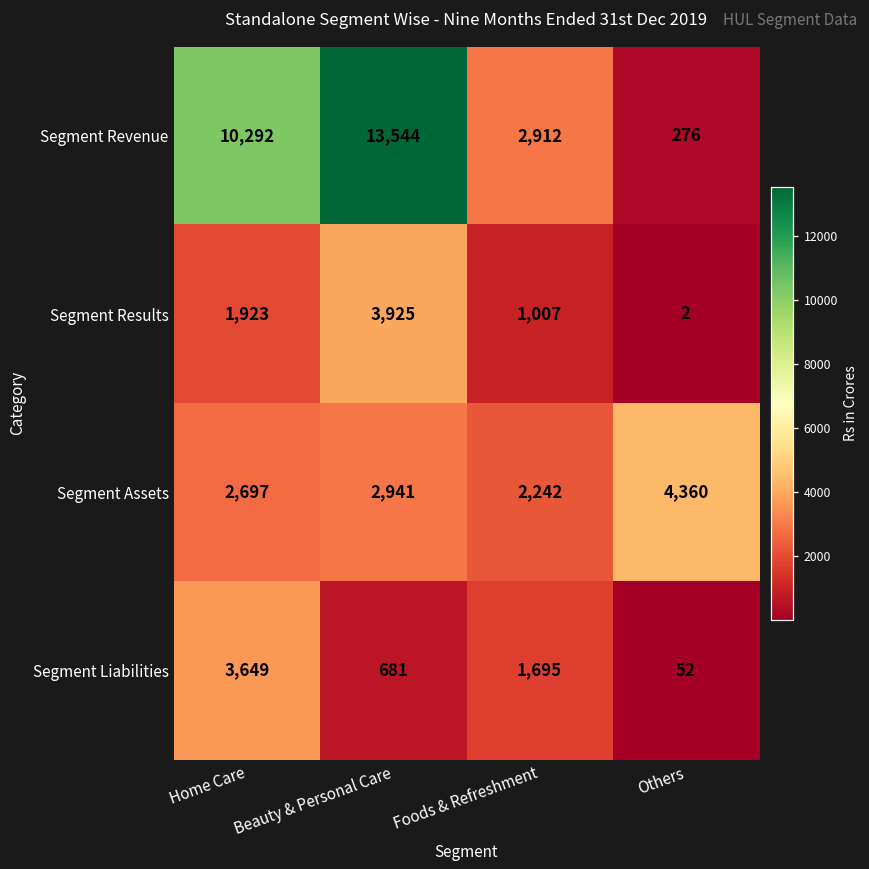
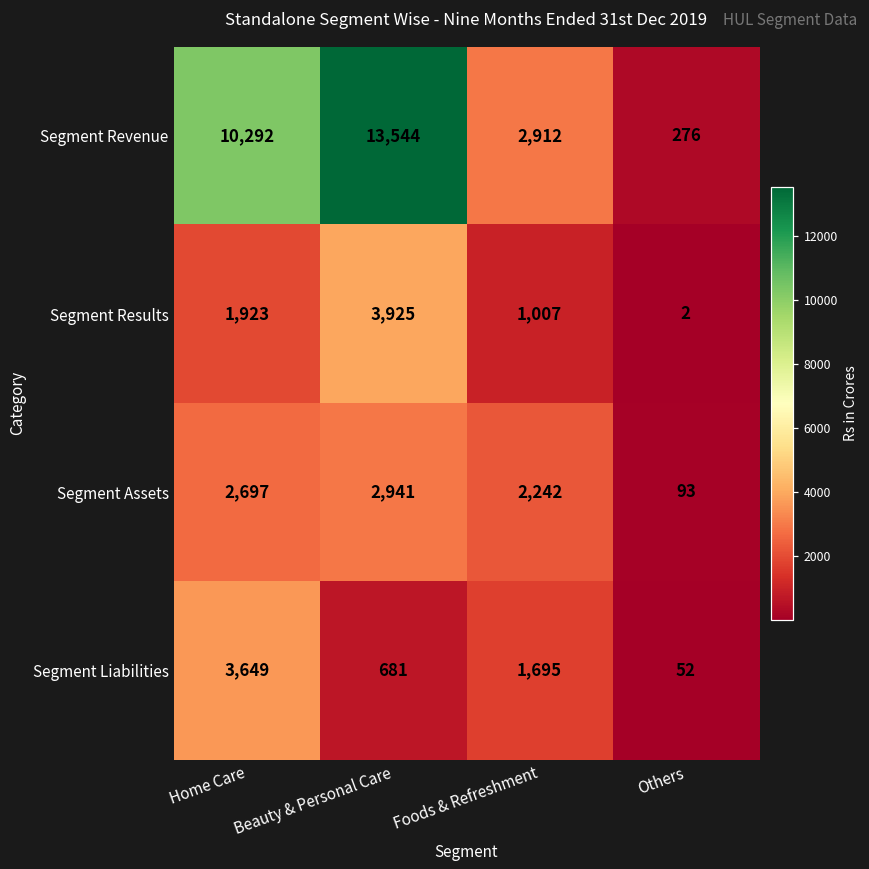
Segment Assets, Others: 4,360 -> 93
